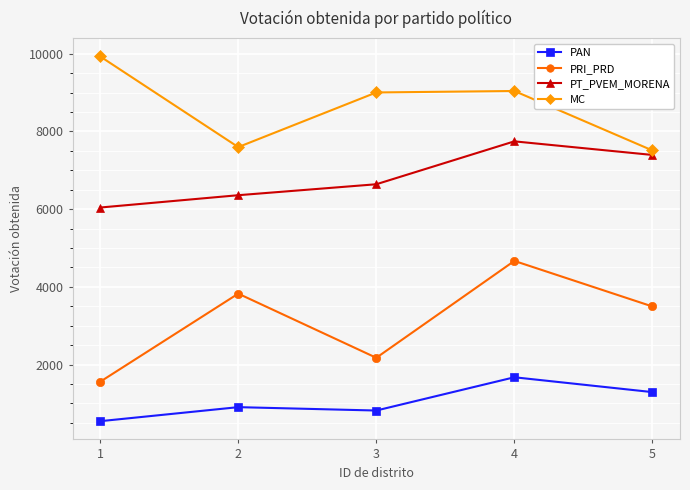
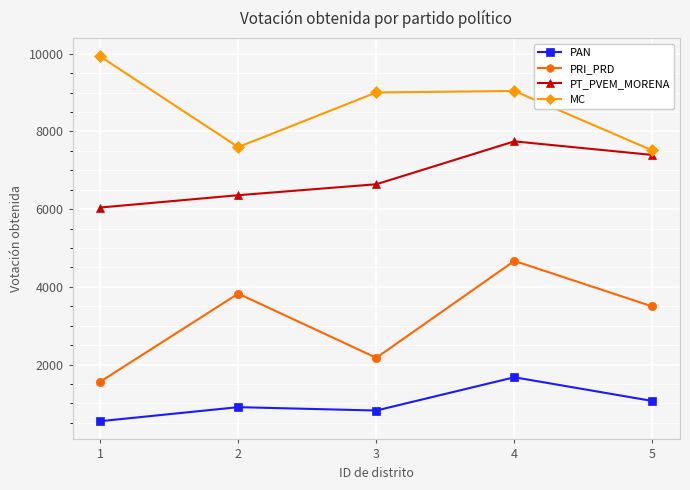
PAN, 5: 1300 -> 1100
